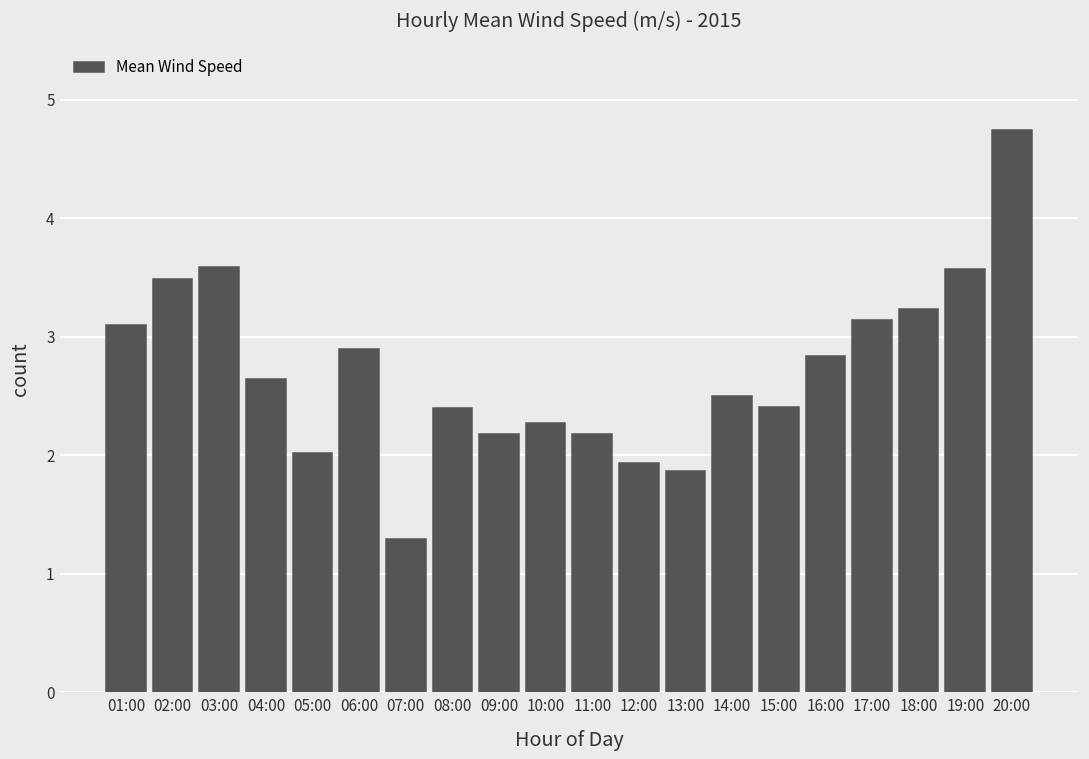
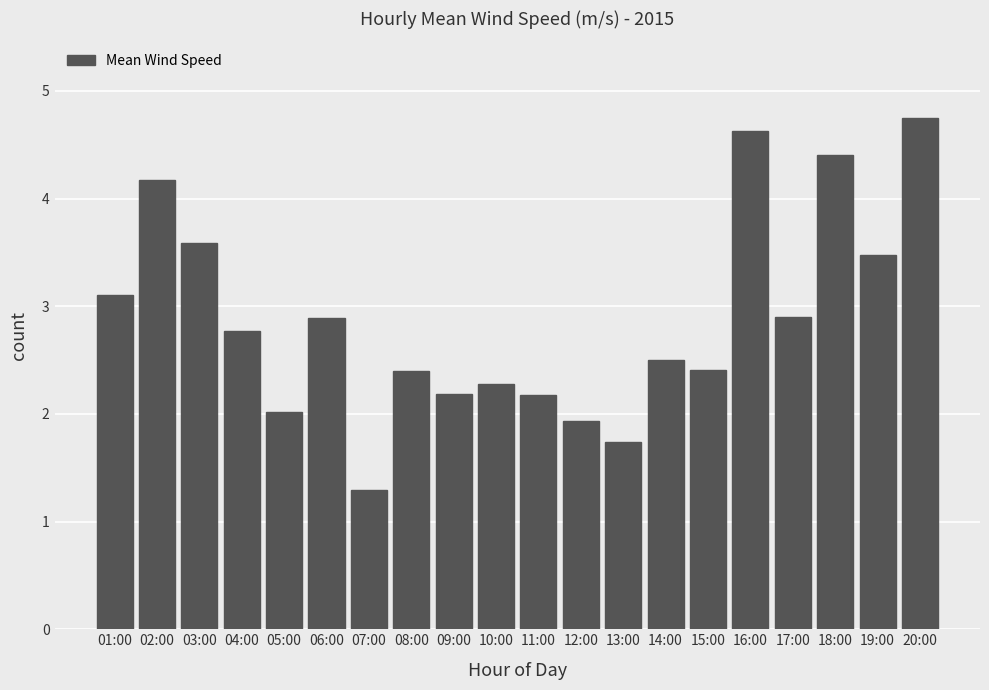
02:00: 3.49 -> 4.17
04:00: 2.65 -> 2.77
13:00: 1.87 -> 1.74
16:00: 2.84 -> 4.63
17:00: 3.14 -> 2.90
18:00: 3.24 -> 4.41
19:00: 3.57 -> 3.48
